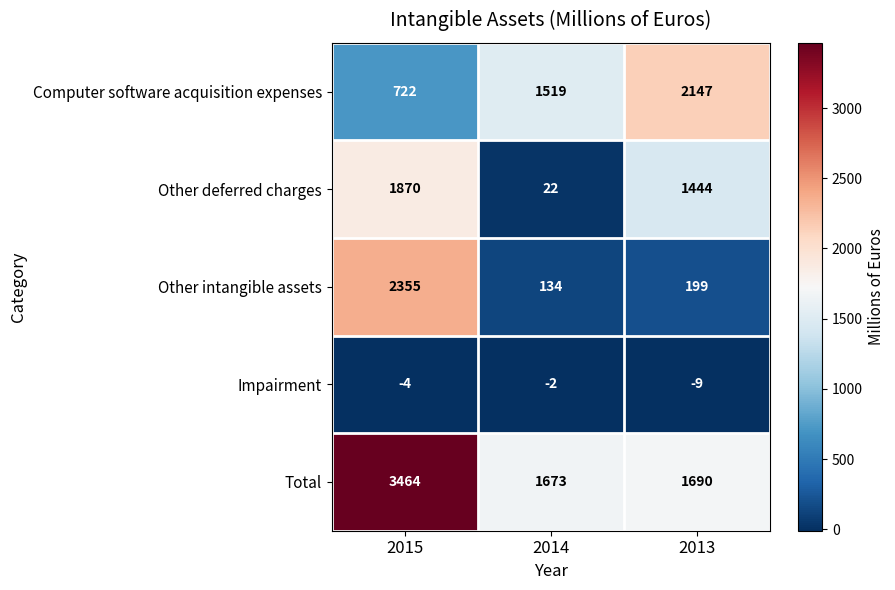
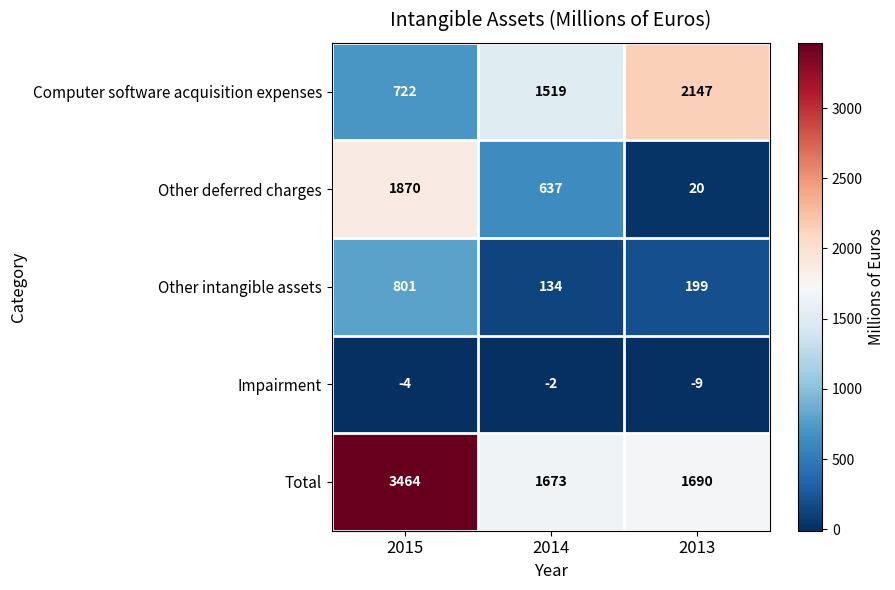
Other deferred charges, 2014: 22 -> 637
Other deferred charges, 2013: 1444 -> 20
Other intangible assets, 2015: 2355 -> 801
